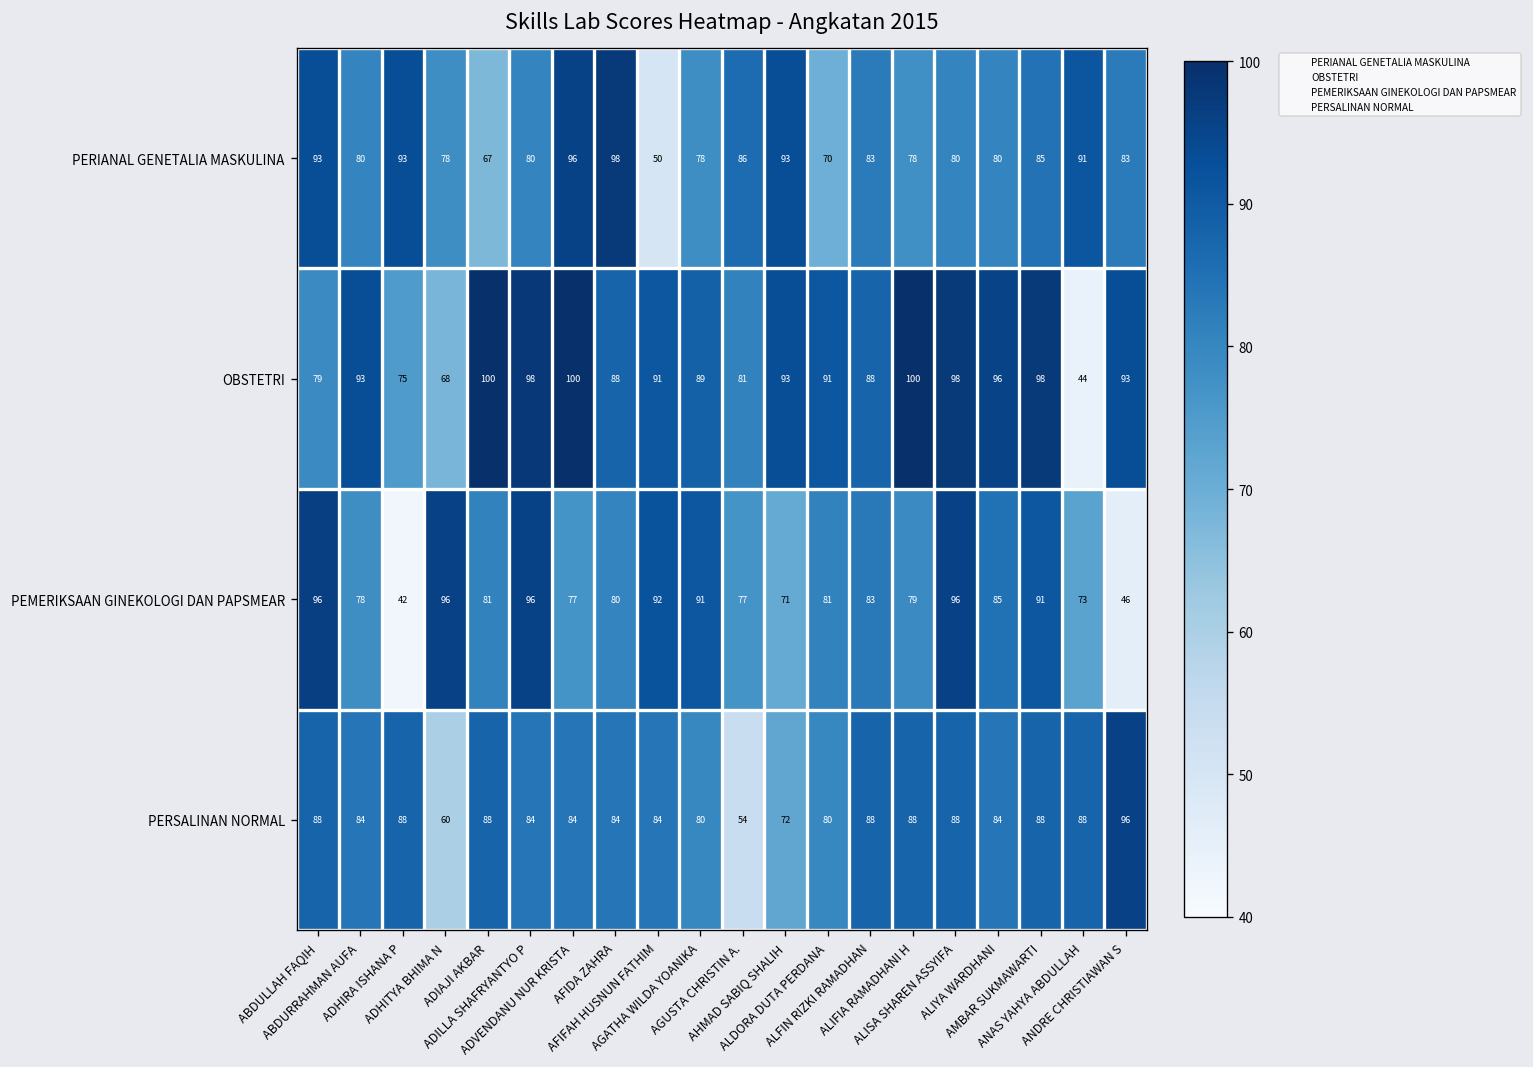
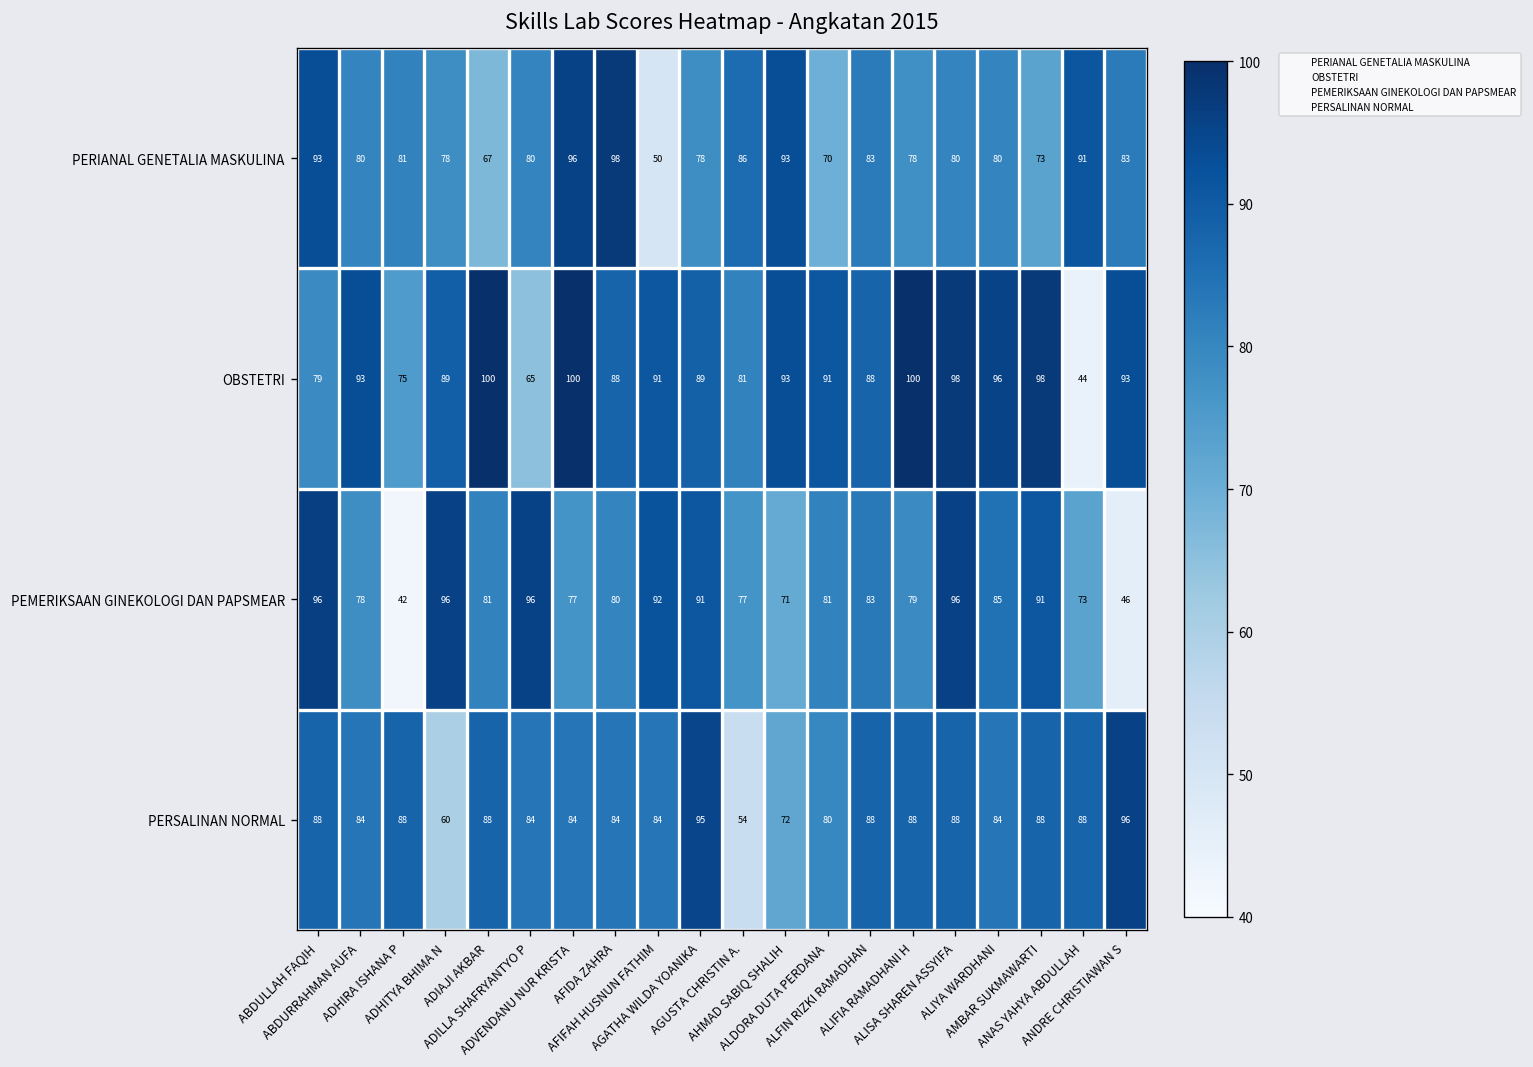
PERIANAL GENETALIA MASKULINA, ADHIRA ISHANA P: 93 -> 81
PERIANAL GENETALIA MASKULINA, AMBAR SUKMAWARTI: 85 -> 73
OBSTETRI, ADHITYA BHIMA N: 68 -> 89
OBSTETRI, ADILLA SHAFRYANTYO P: 98 -> 65
PERSALINAN NORMAL, AGATHA WILDA YOANIKA: 80 -> 95
